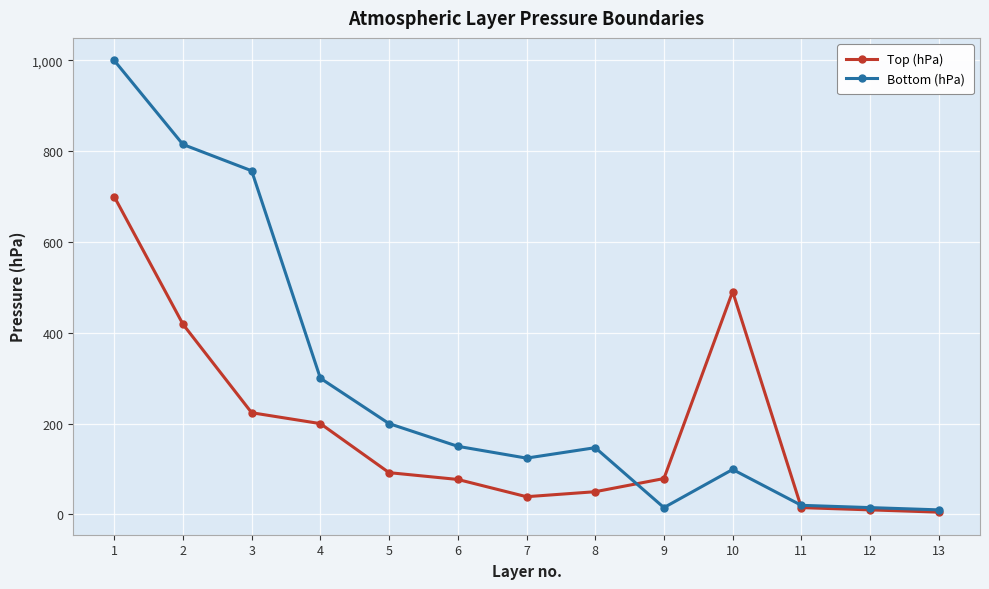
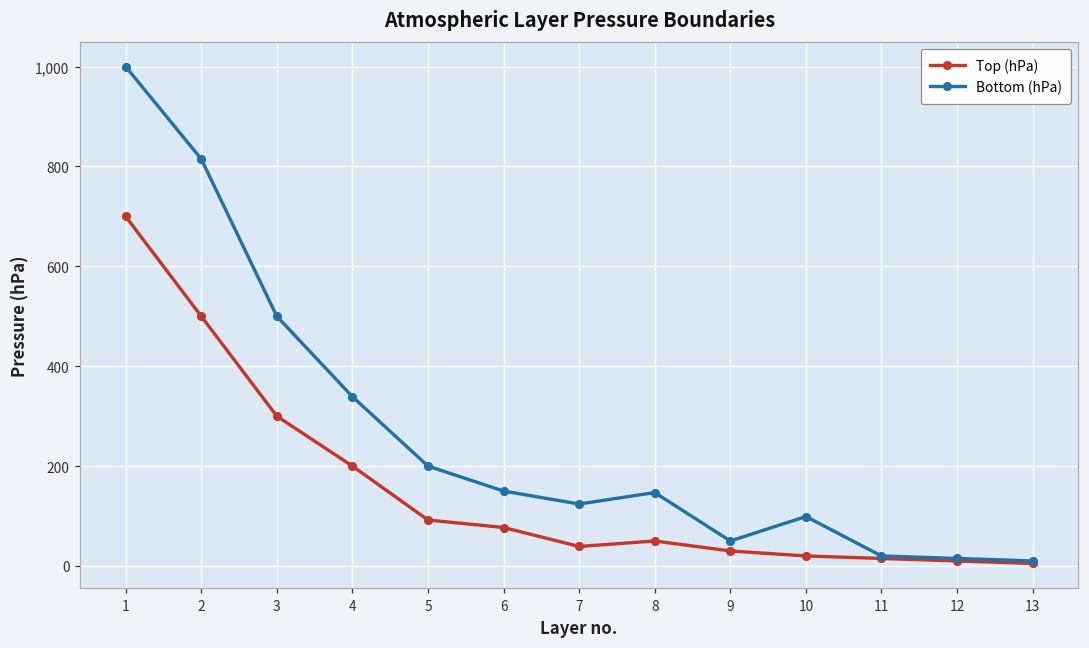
Top (hPa), 2: 420 -> 500
Top (hPa), 3: 220 -> 300
Bottom (hPa), 3: 760 -> 500
Bottom (hPa), 4: 300 -> 340
Top (hPa), 9: 80 -> 30
Bottom (hPa), 9: 20 -> 50
Top (hPa), 10: 490 -> 20
